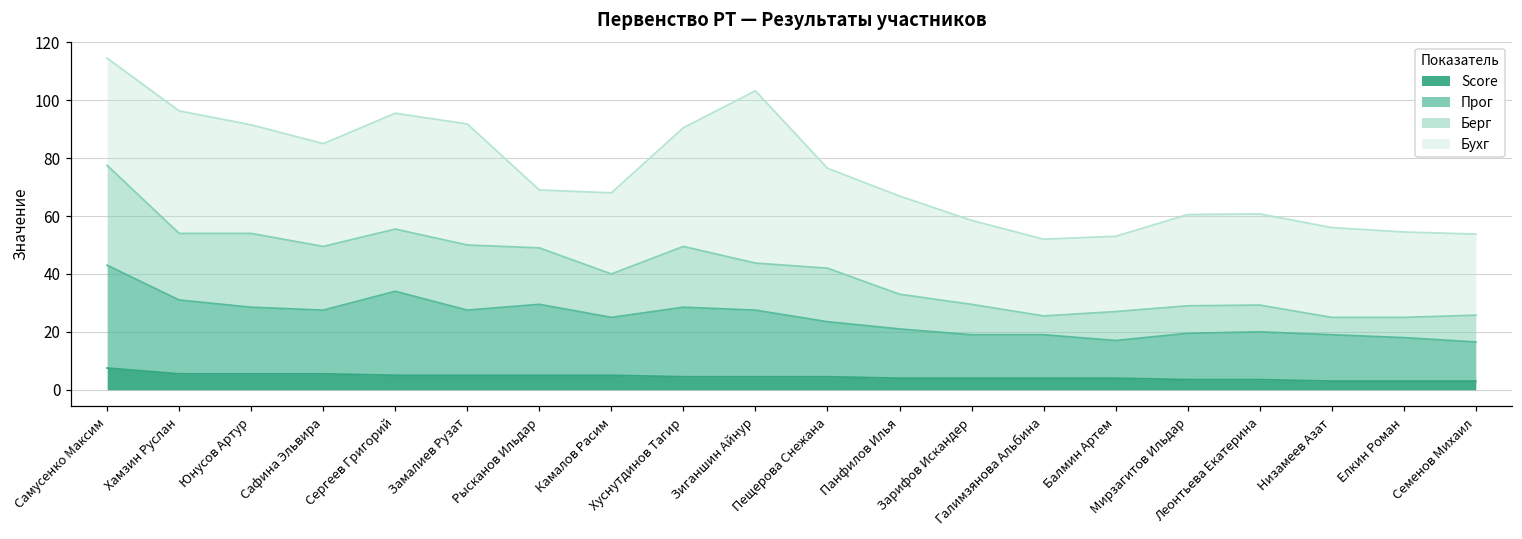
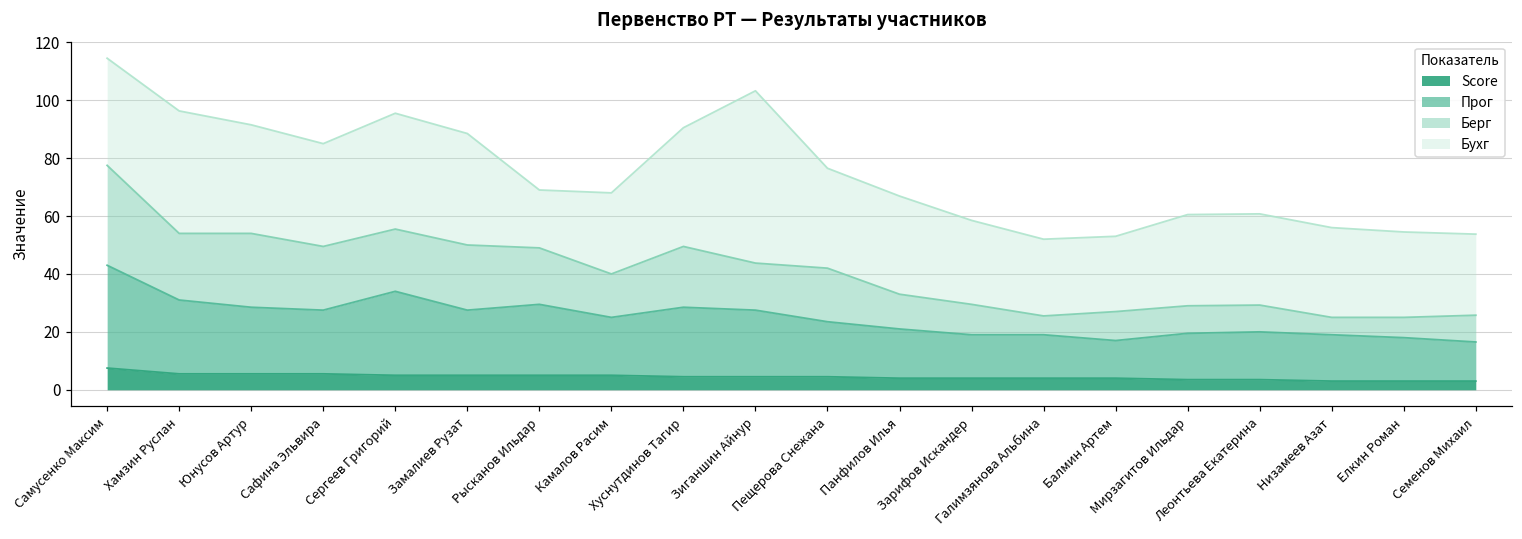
Бухг, Замалиев Рузат: 42 -> 39
